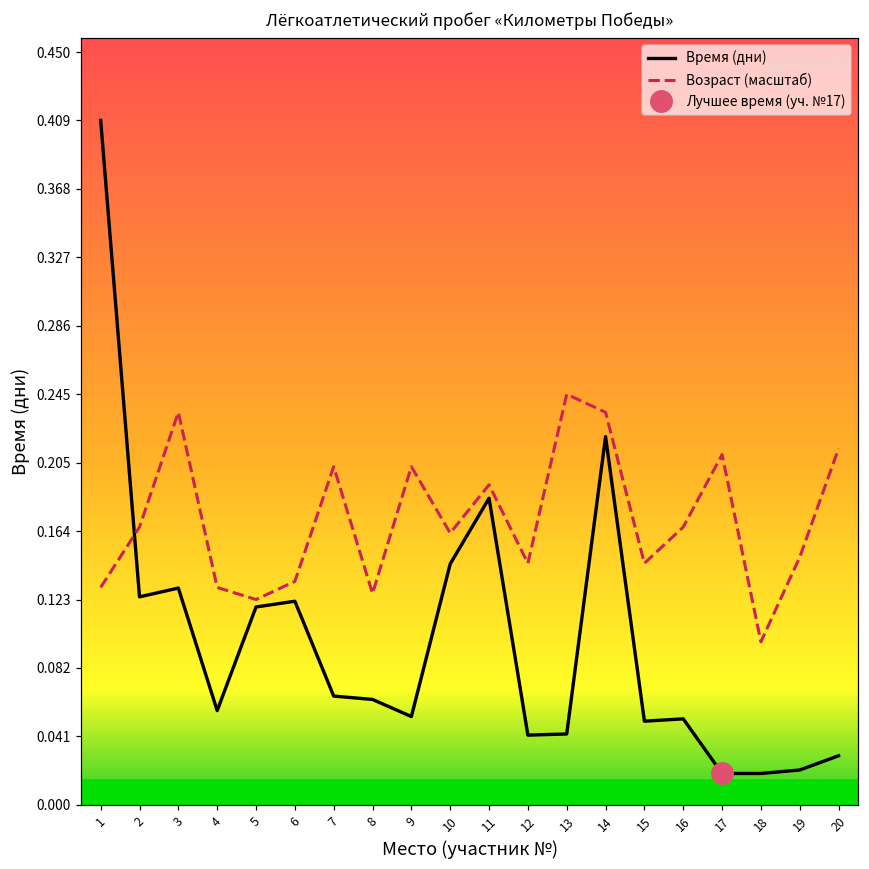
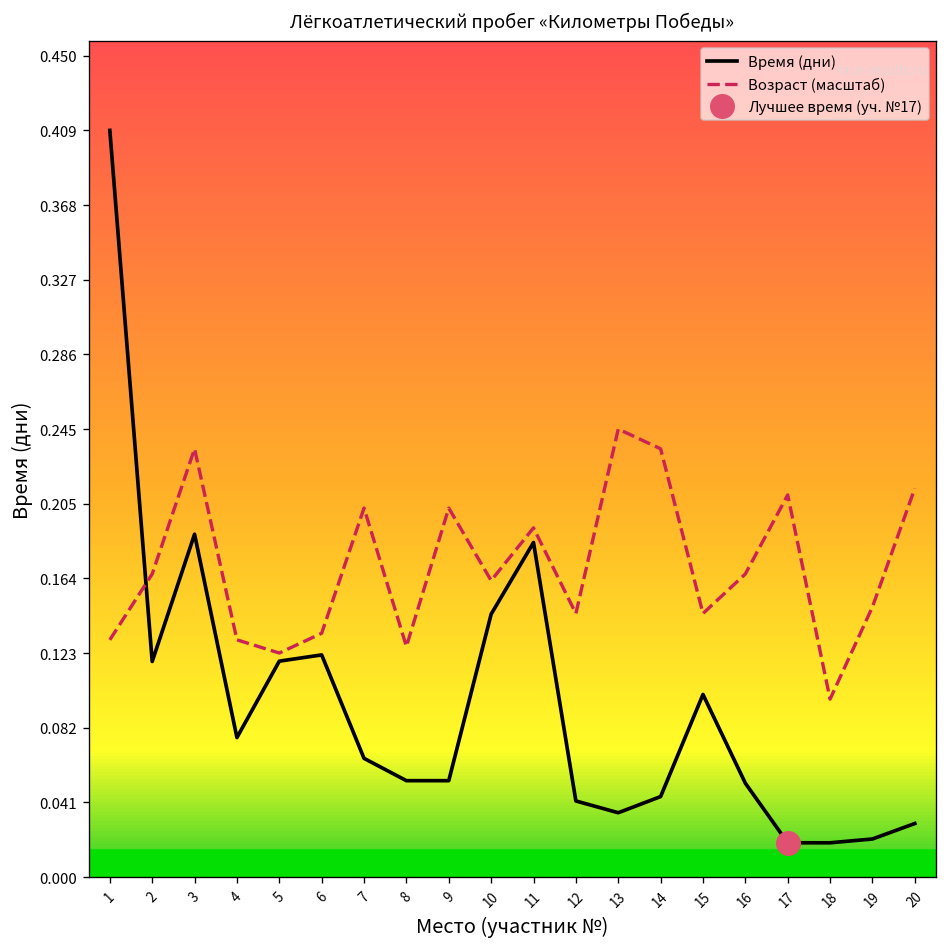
Время (дни), 2: 0.124 -> 0.118
Время (дни), 3: 0.130 -> 0.188
Время (дни), 4: 0.056 -> 0.076
Время (дни), 8: 0.063 -> 0.053
Время (дни), 13: 0.042 -> 0.035
Время (дни), 14: 0.220 -> 0.044
Время (дни), 15: 0.05 -> 0.10
